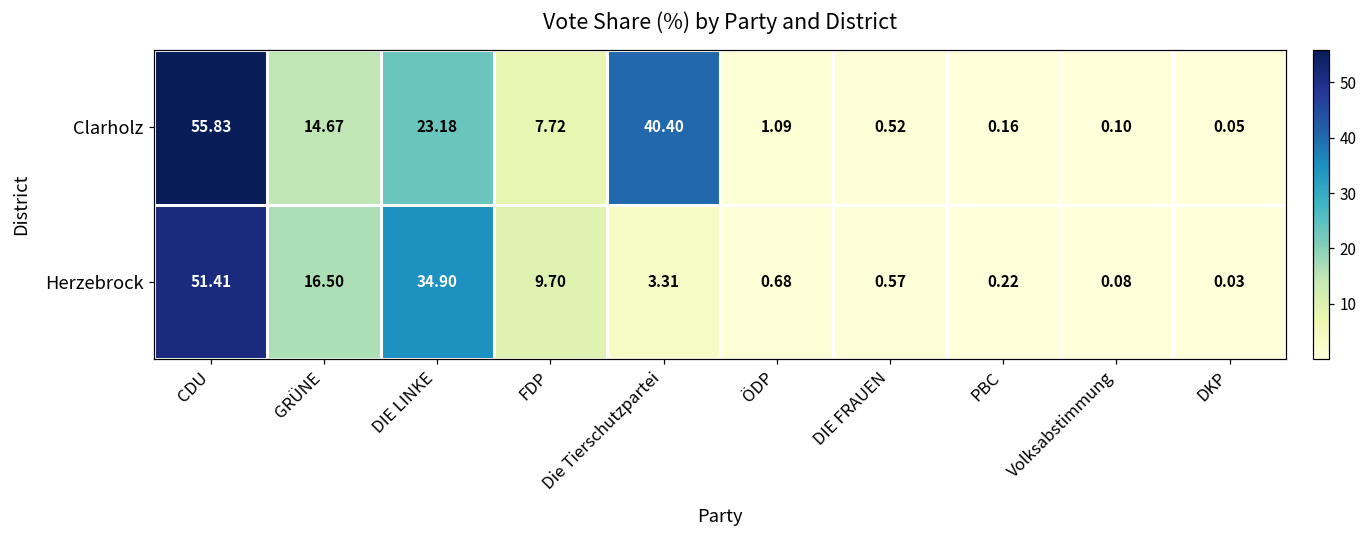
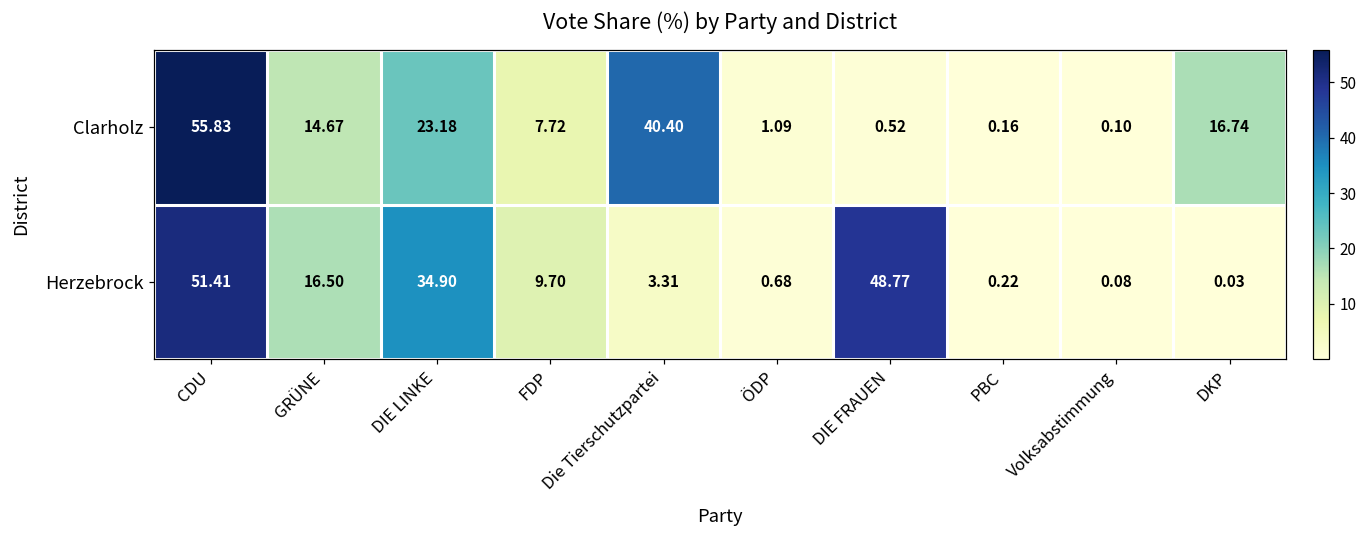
Clarholz, DKP: 0.05 -> 16.74
Herzebrock, DIE FRAUEN: 0.57 -> 48.77
